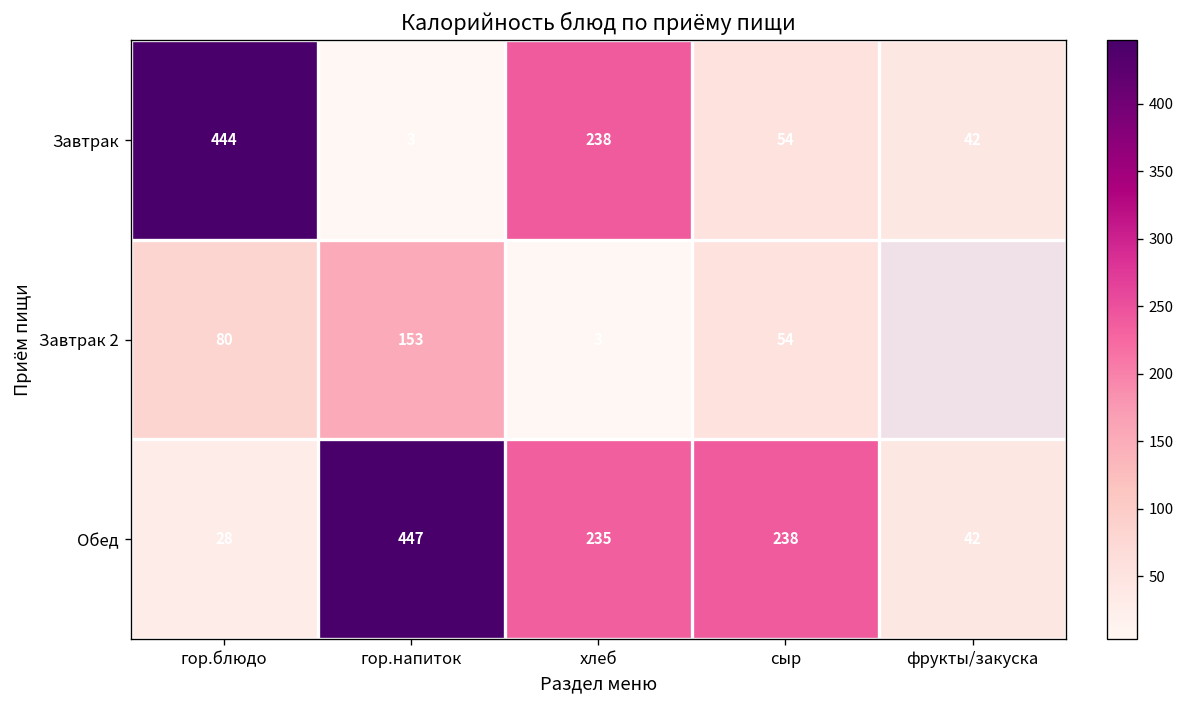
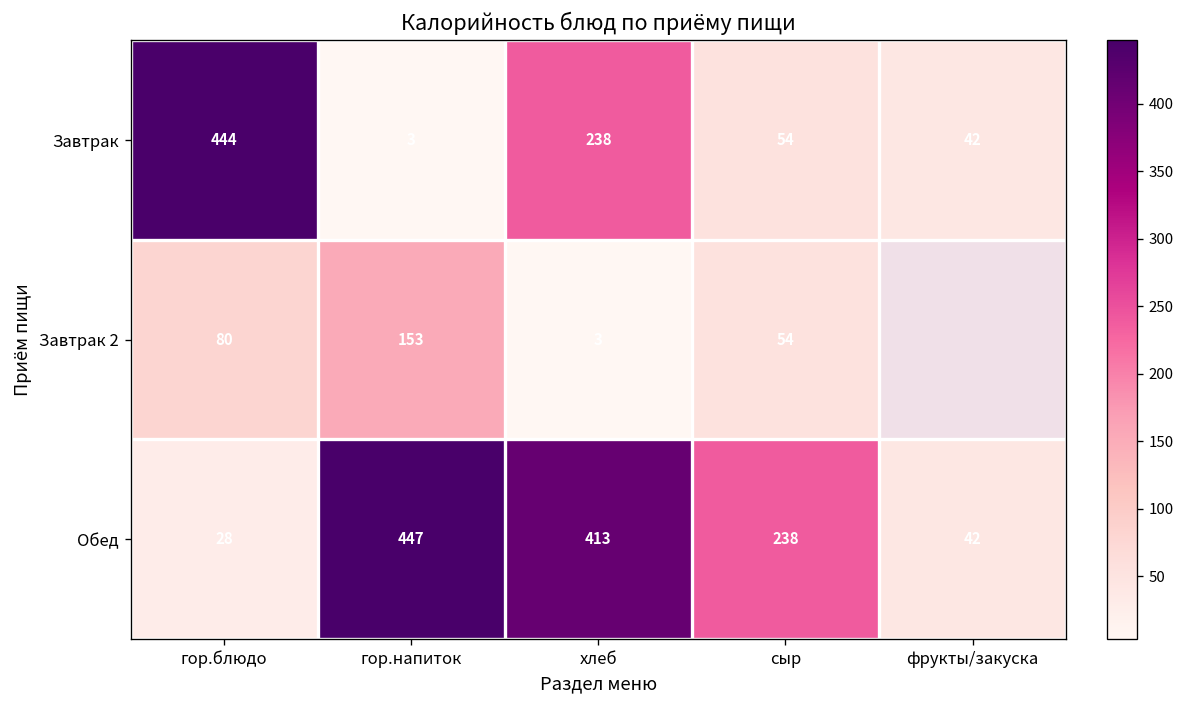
Обед, хлеб: 235 -> 413
